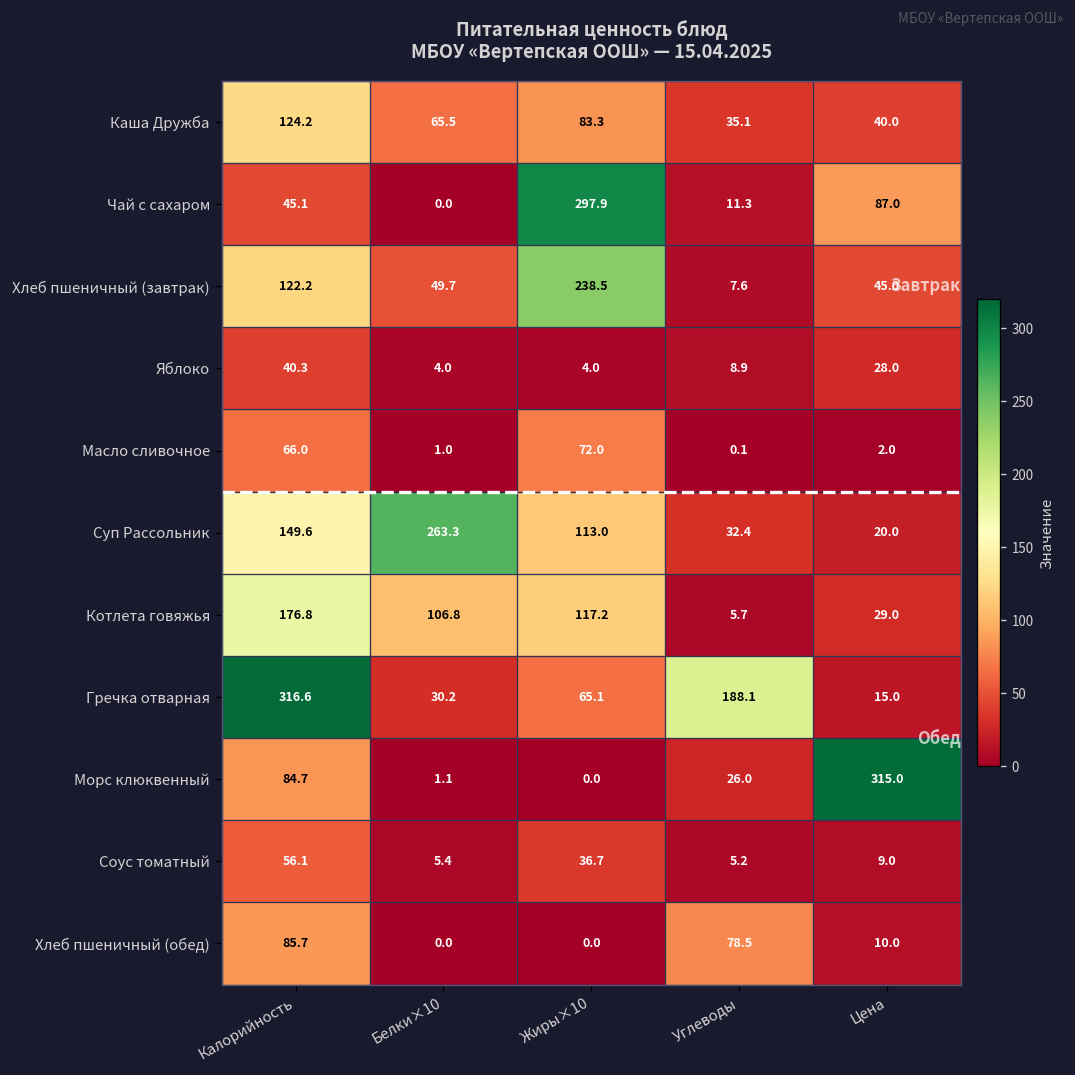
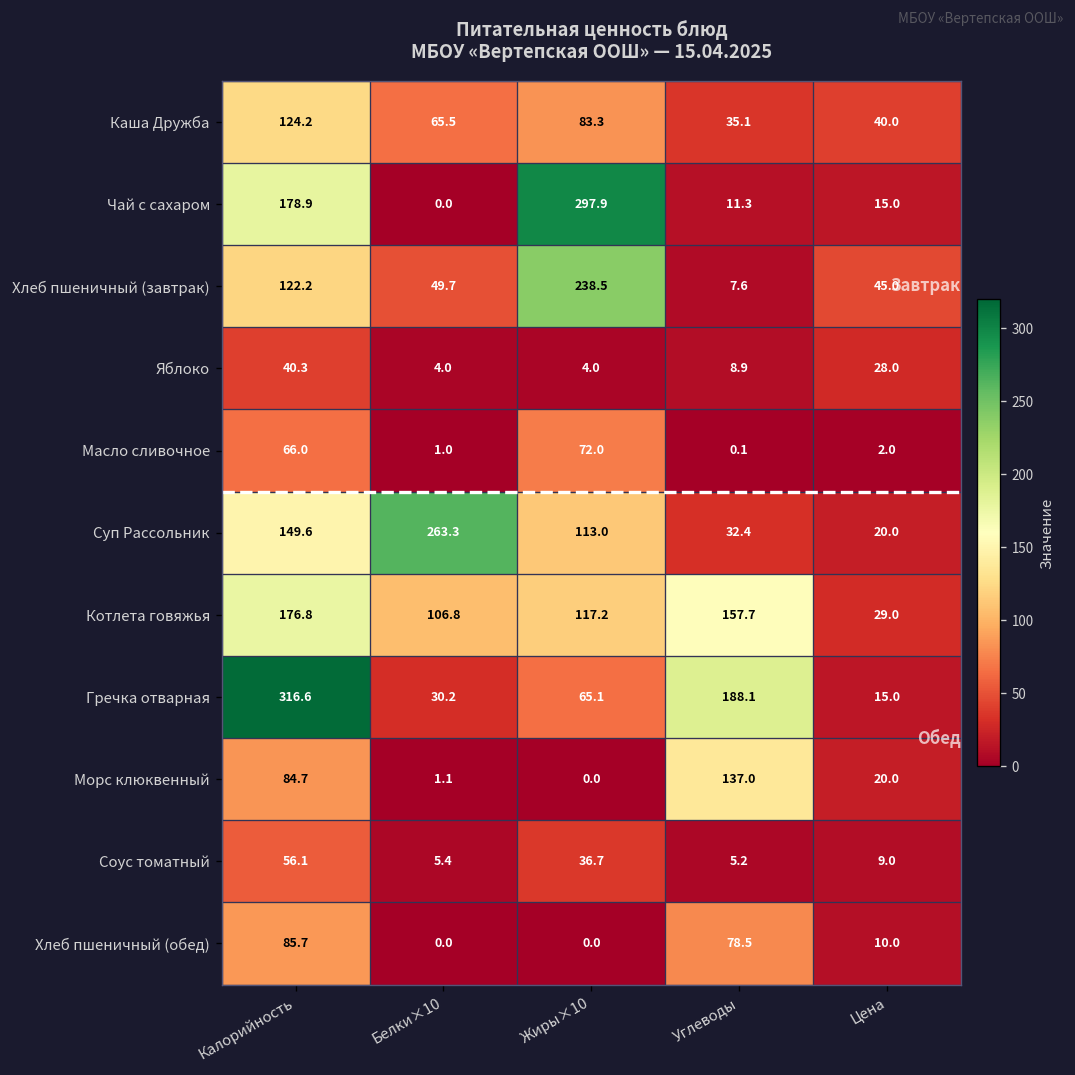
Чай с сахаром, Калорийность: 45.1 -> 178.9
Чай с сахаром, Цена: 87.0 -> 15.0
Котлета говяжья, Углеводы: 5.7 -> 157.7
Морс клюквенный, Углеводы: 26.0 -> 137.0
Морс клюквенный, Цена: 315.0 -> 20.0
